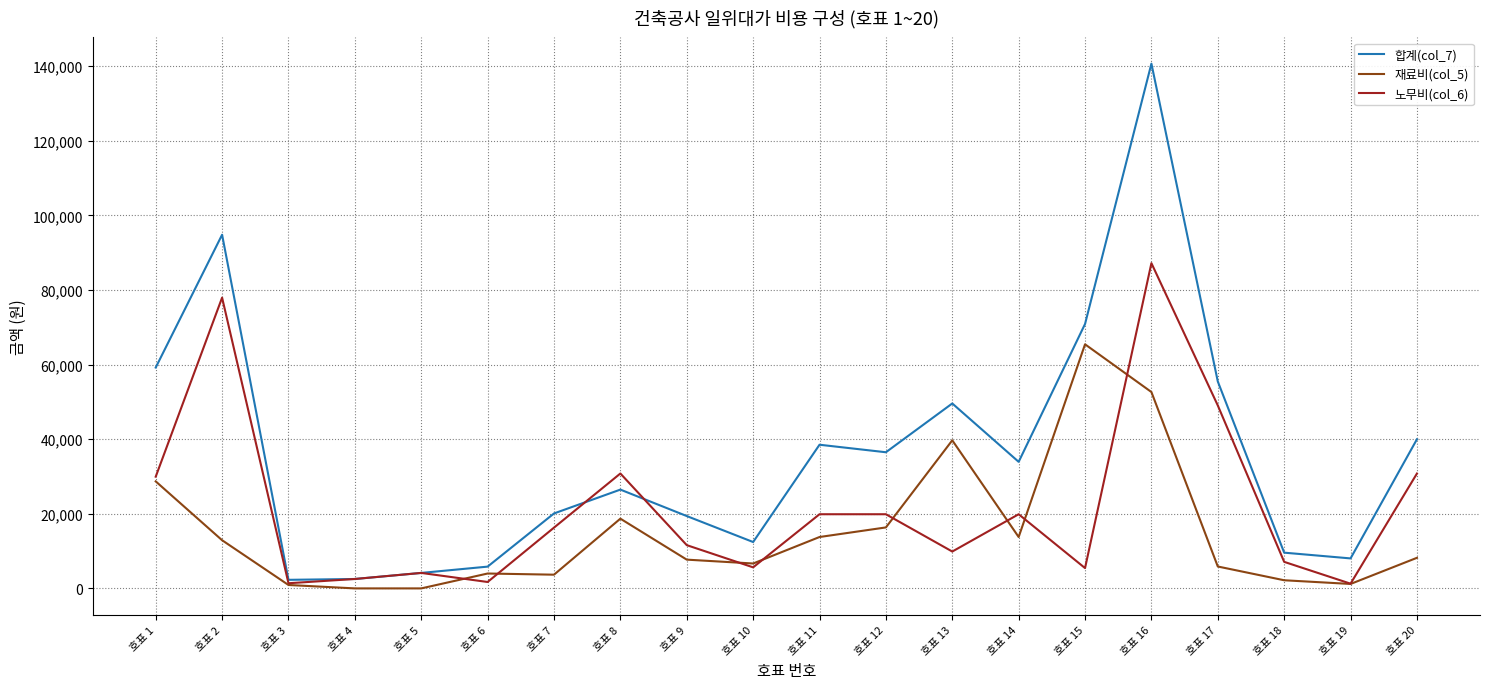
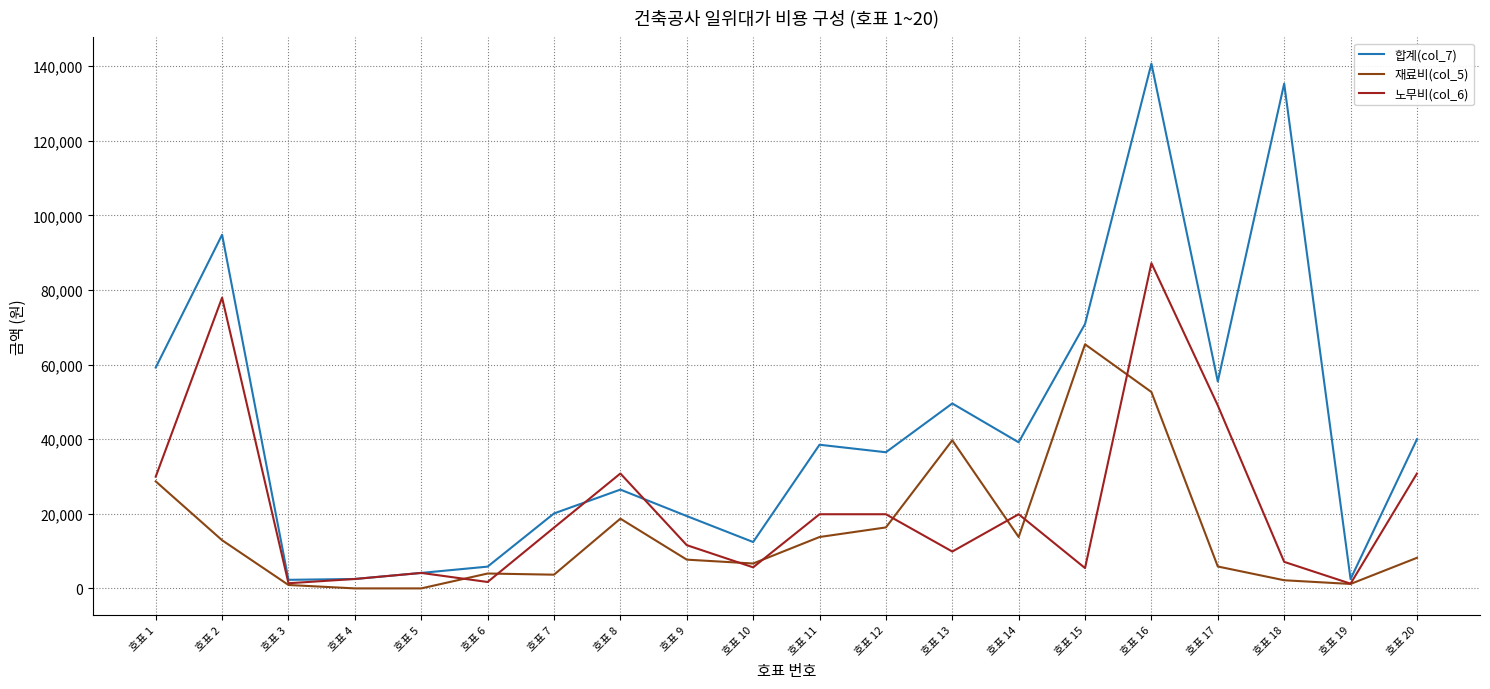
합계(col_7), 호표 14: 34,000 -> 39,000
합계(col_7), 호표 18: 10,000 -> 135,000
합계(col_7), 호표 19: 8,000 -> 2,000
